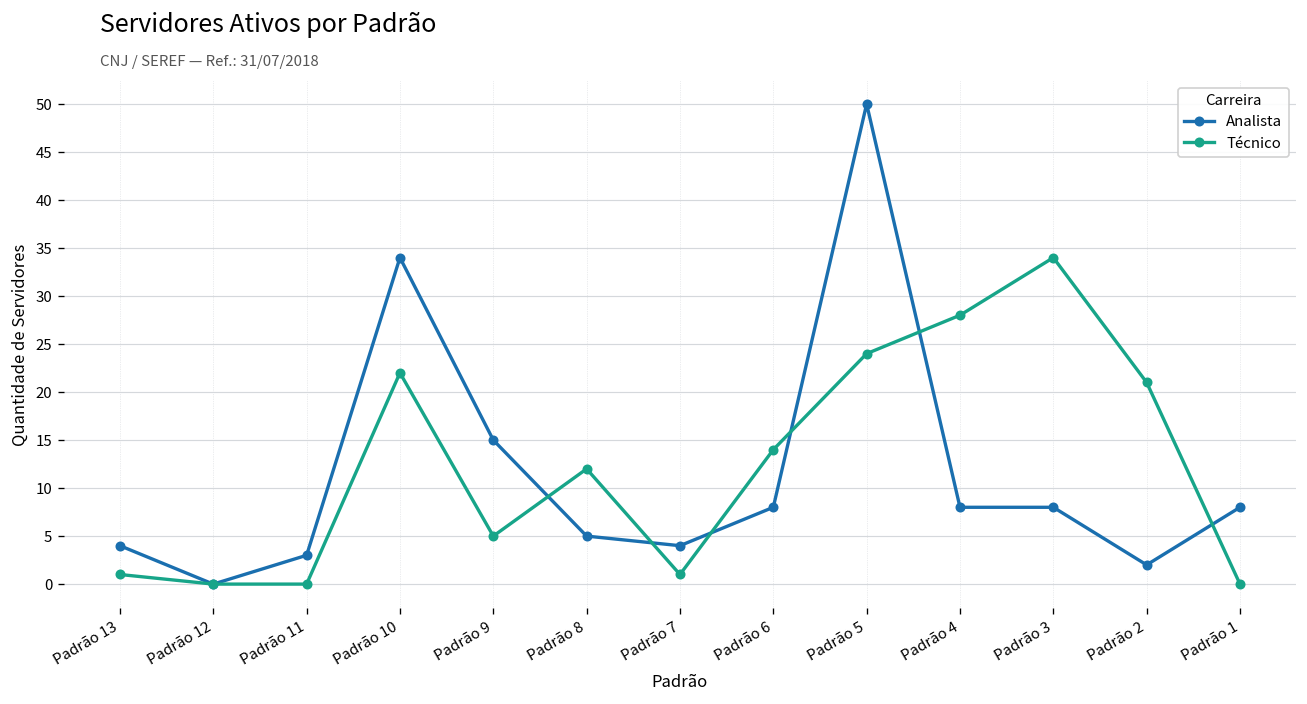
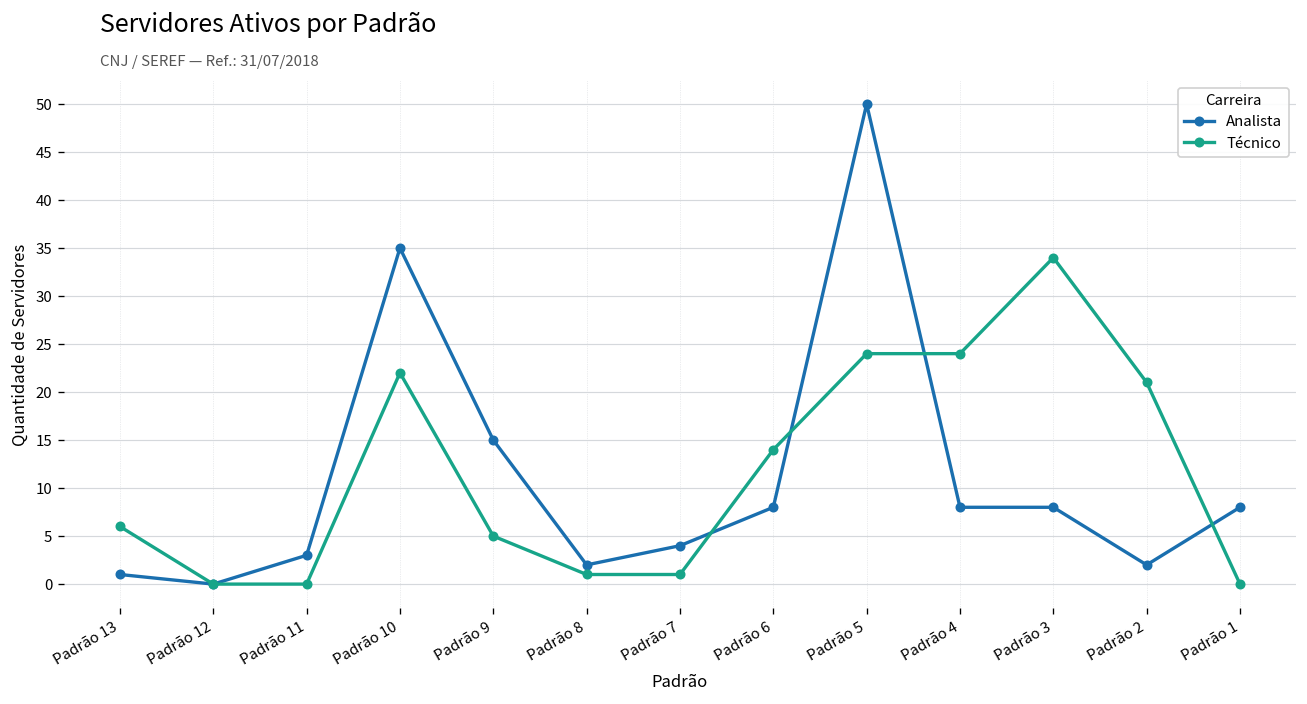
Analista, Padrão 13: 4 -> 1
Técnico, Padrão 13: 1 -> 6
Analista, Padrão 10: 34 -> 35
Analista, Padrão 8: 5 -> 2
Técnico, Padrão 8: 12 -> 1
Técnico, Padrão 4: 28 -> 24
